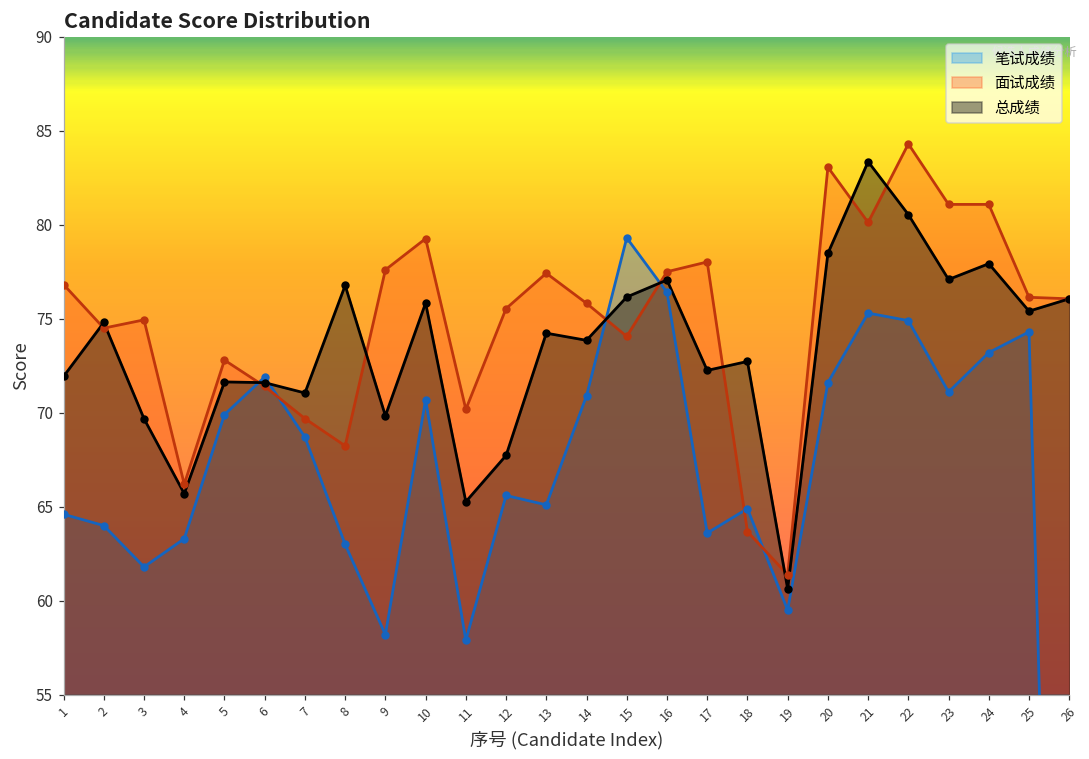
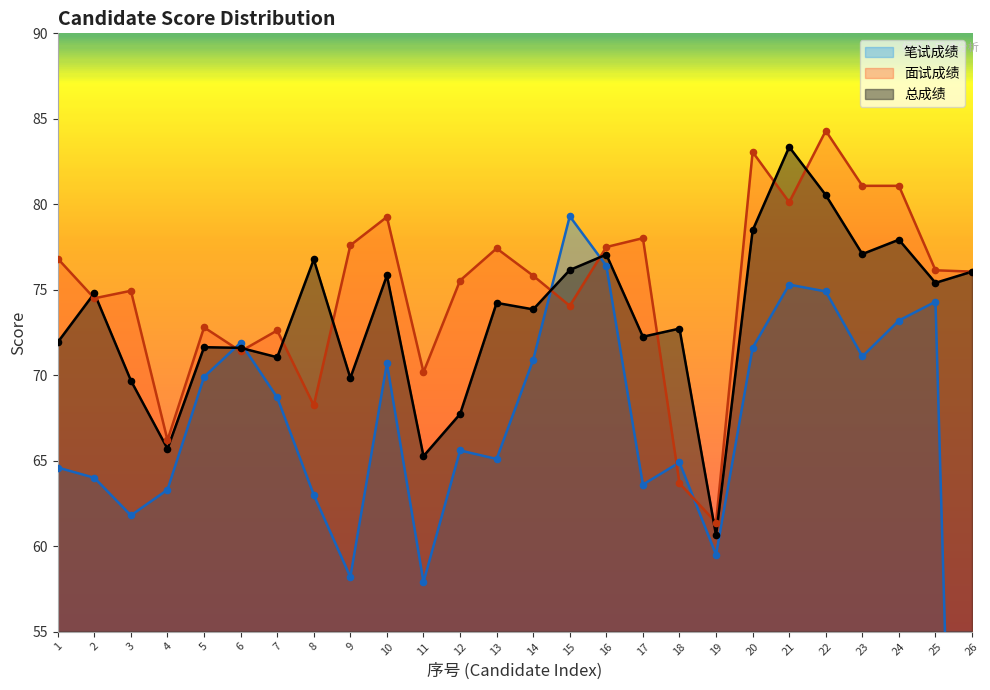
面试成绩, 7: 69.7 -> 72.6
